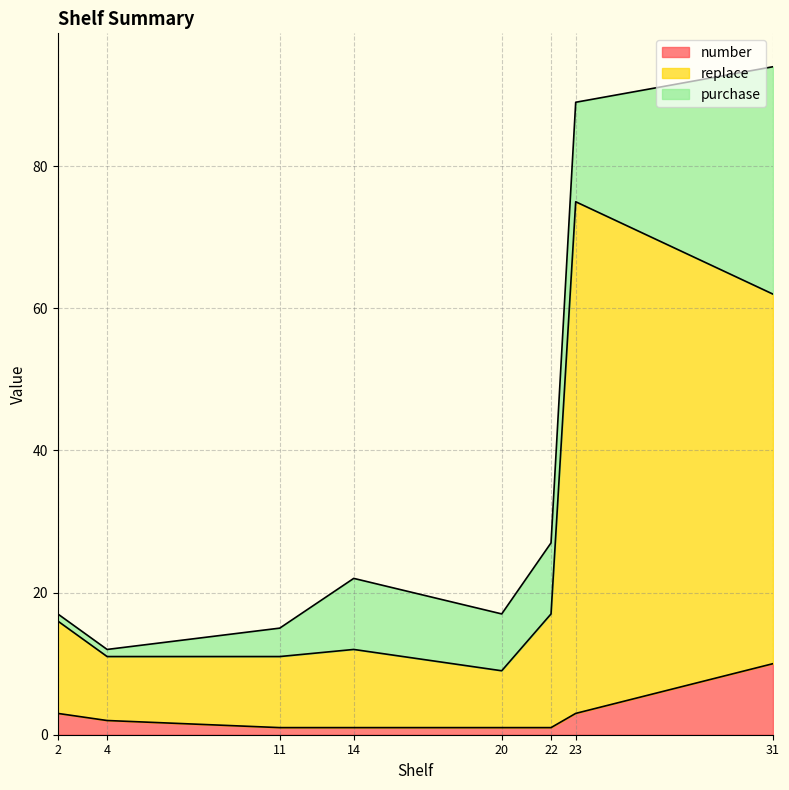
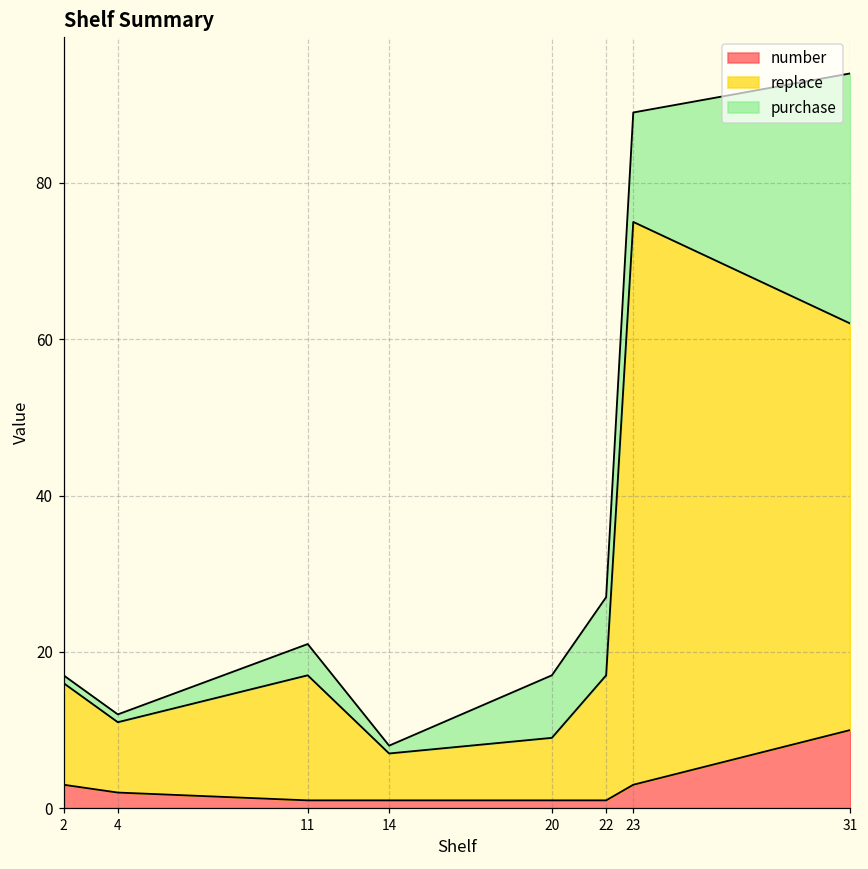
replace, 11: 10 -> 16
replace, 14: 11 -> 6
purchase, 14: 10 -> 1
